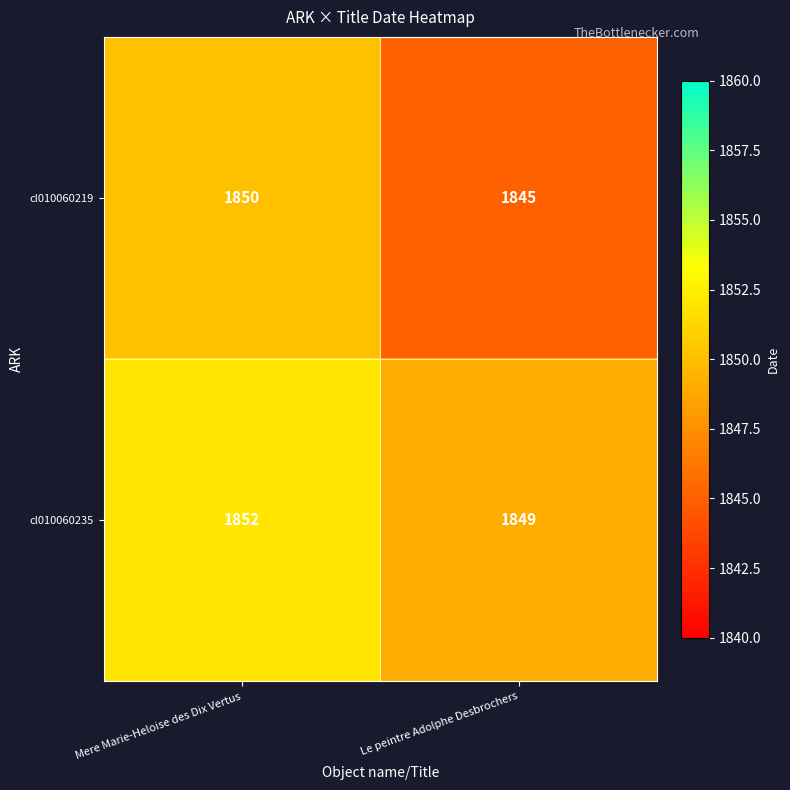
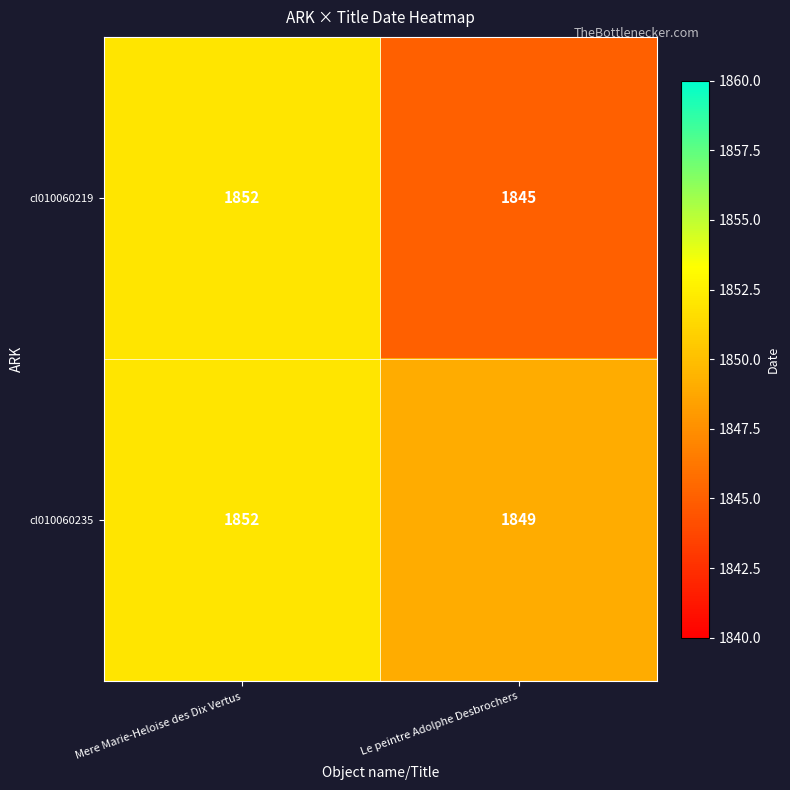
cl010060219, Mere Marie-Heloise des Dix Vertus: 1850 -> 1852
